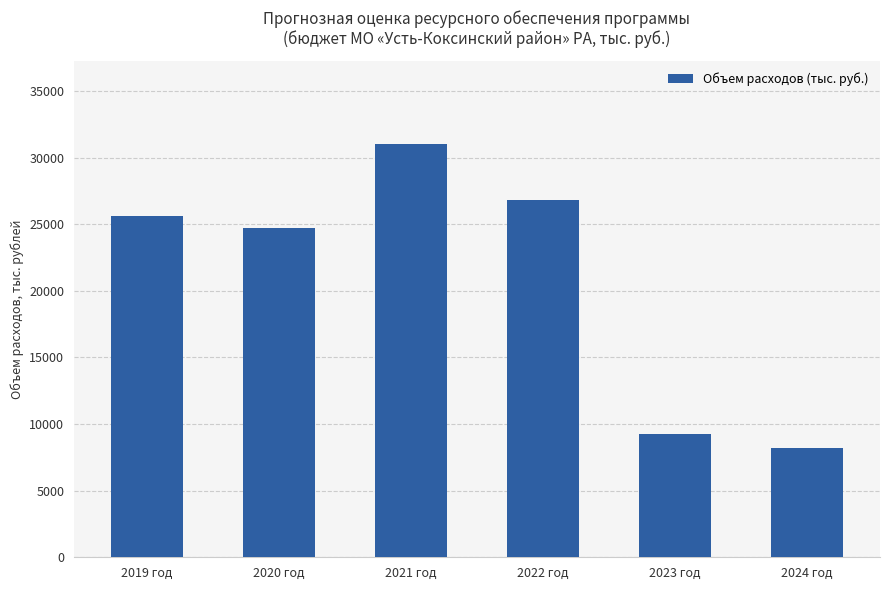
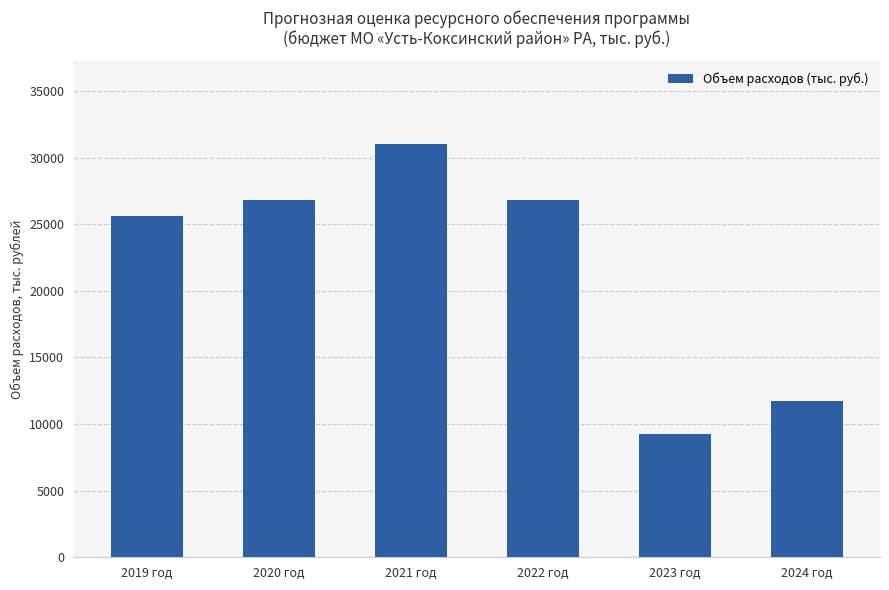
2020 год: 24700 -> 26800
2024 год: 8200 -> 11700
